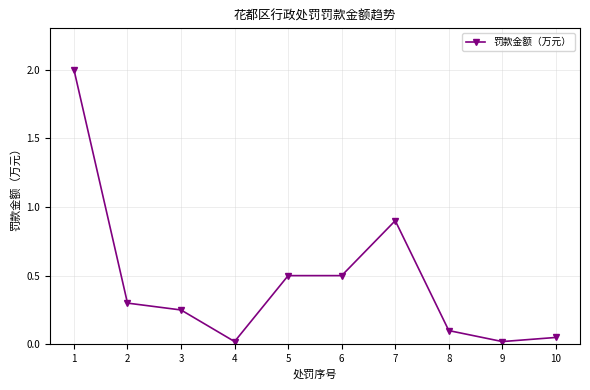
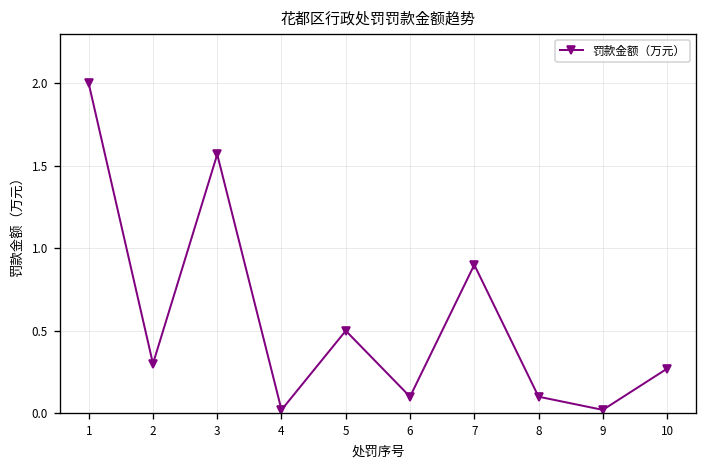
3: 0.25 -> 1.57
6: 0.5 -> 0.1
10: 0.05 -> 0.27
